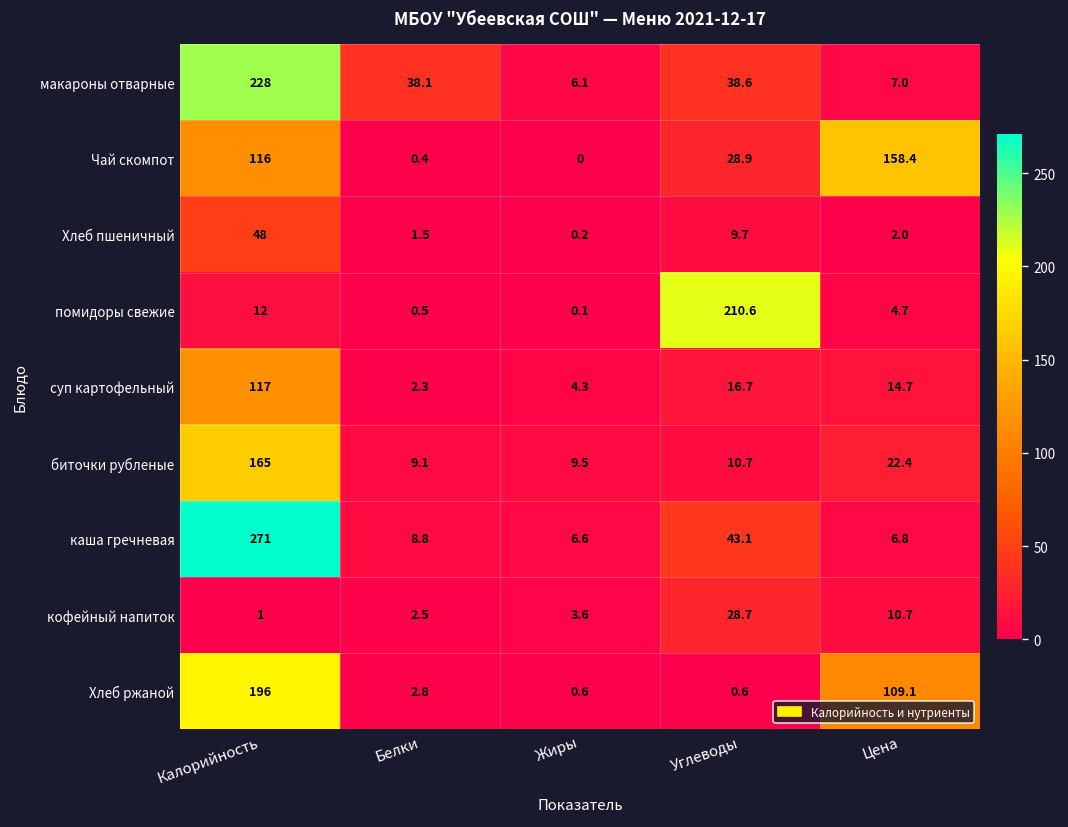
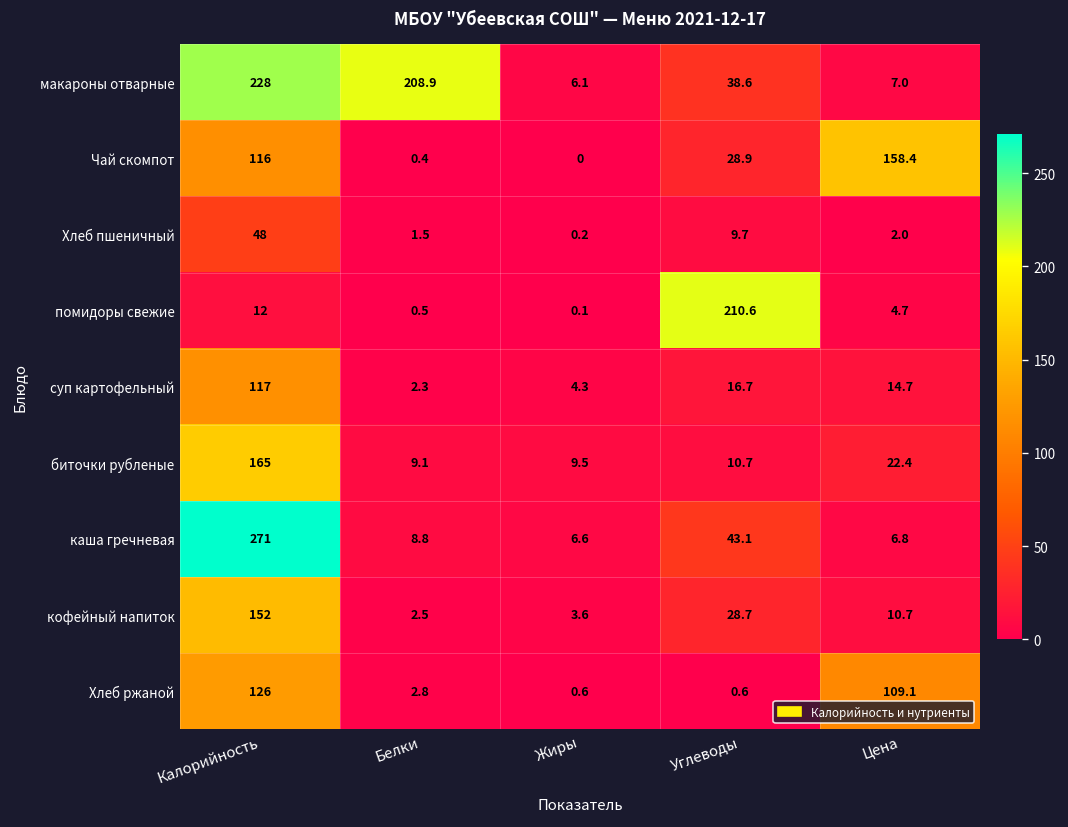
макароны отварные, Белки: 38.1 -> 208.9
кофейный напиток, Калорийность: 1 -> 152
Хлеб ржаной, Калорийность: 196 -> 126
